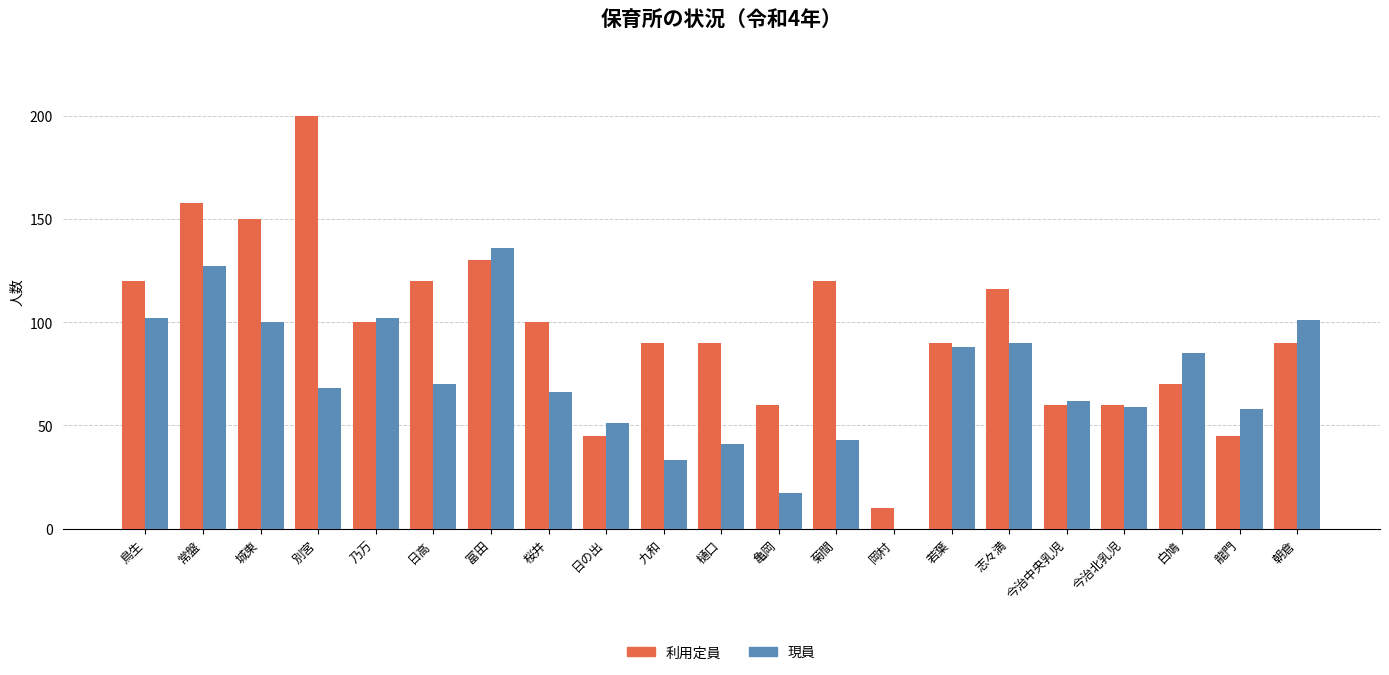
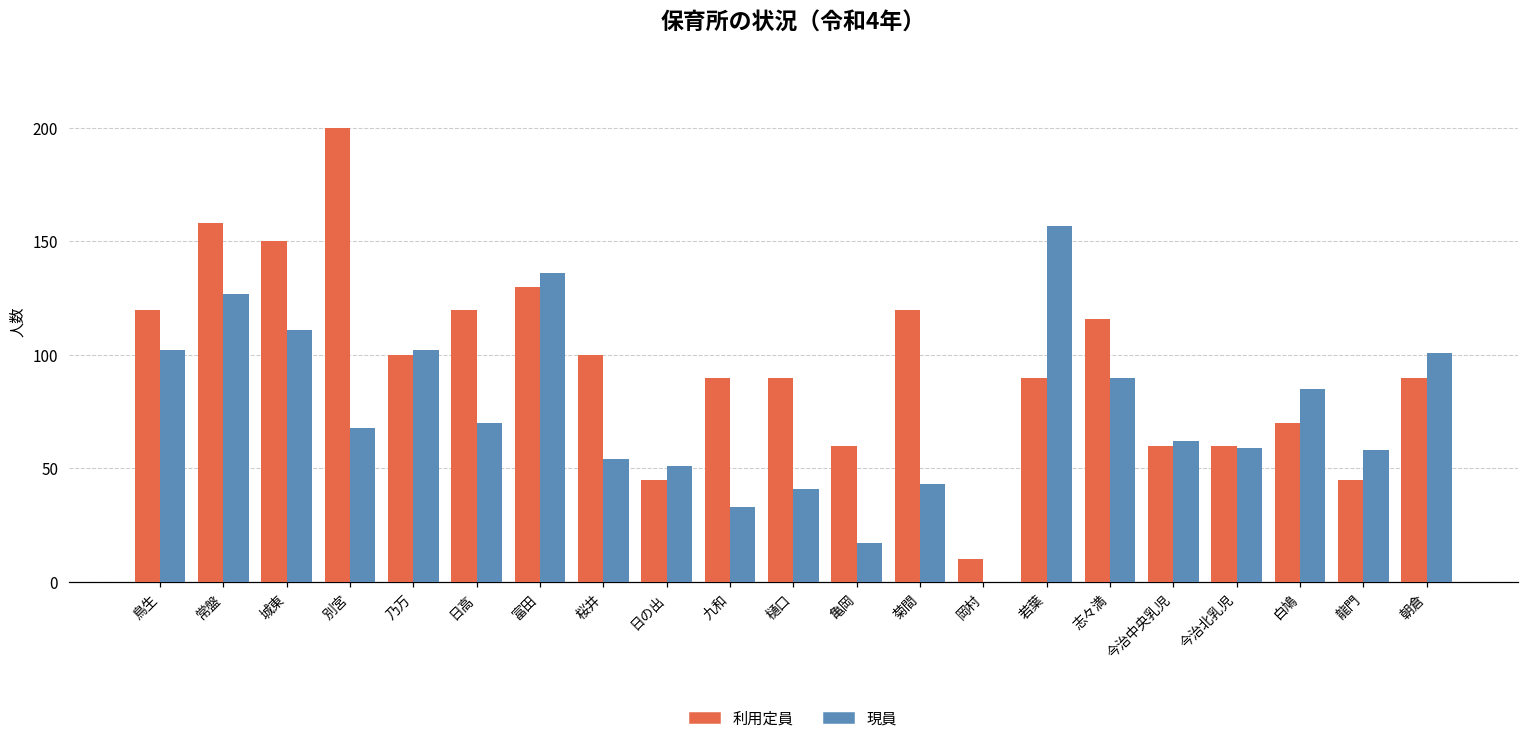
現員, 城東: 100 -> 111
現員, 桜井: 66 -> 54
現員, 若葉: 88 -> 157
